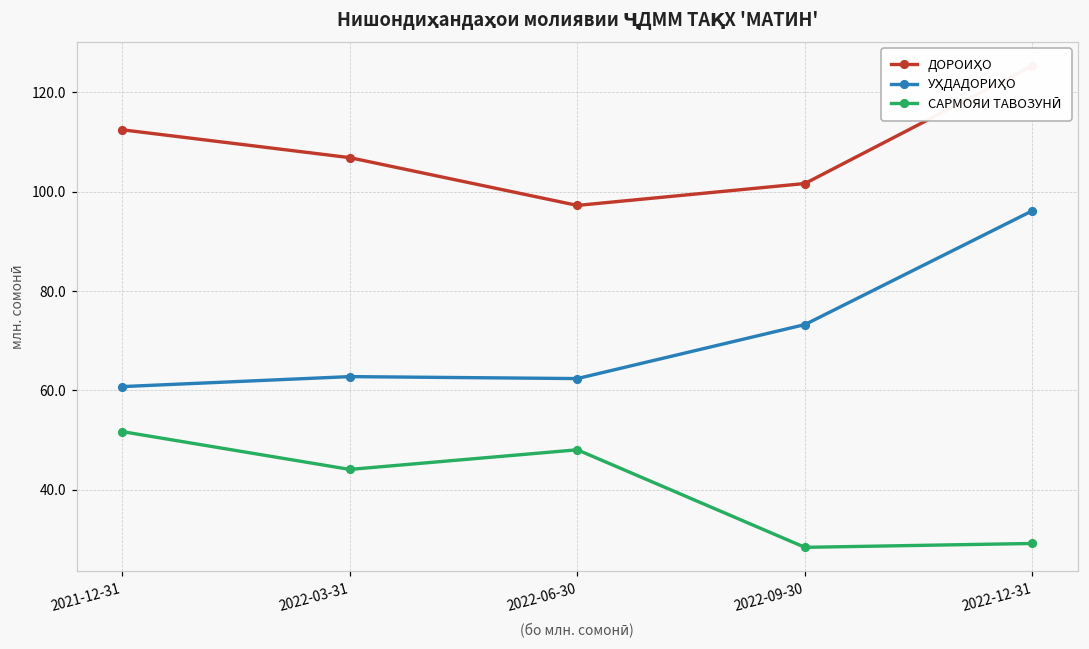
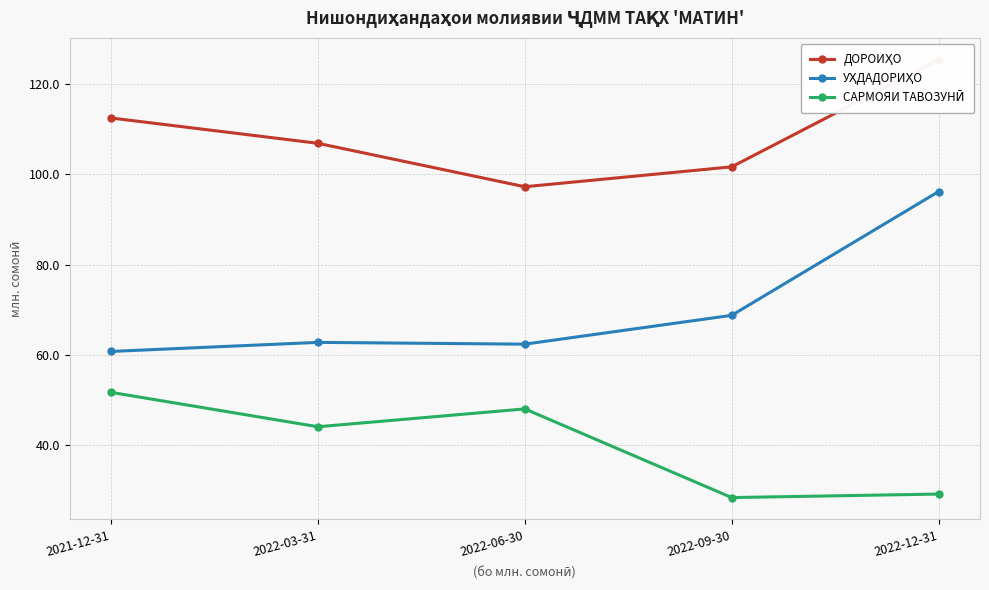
УҲДАДОРИҲО, 2022-09-30: 73 -> 69
